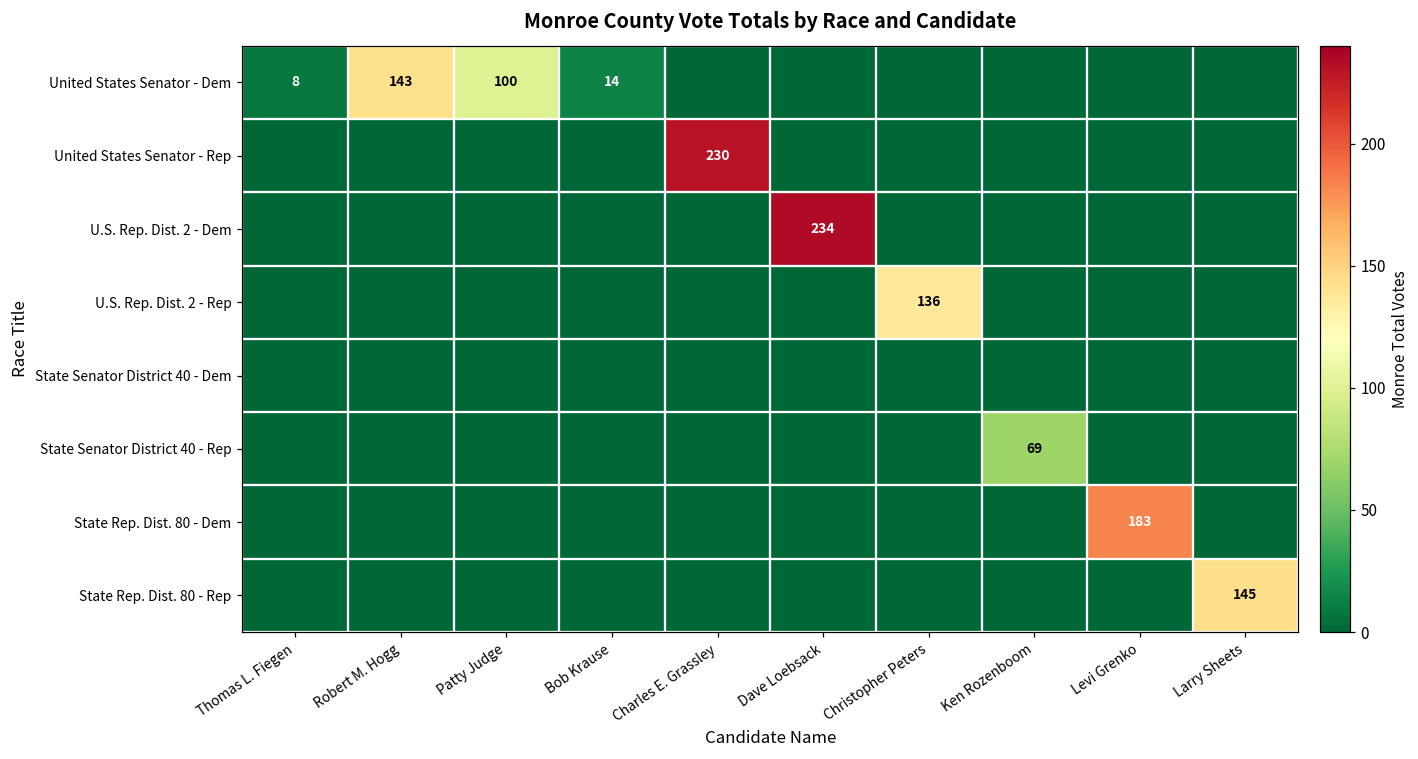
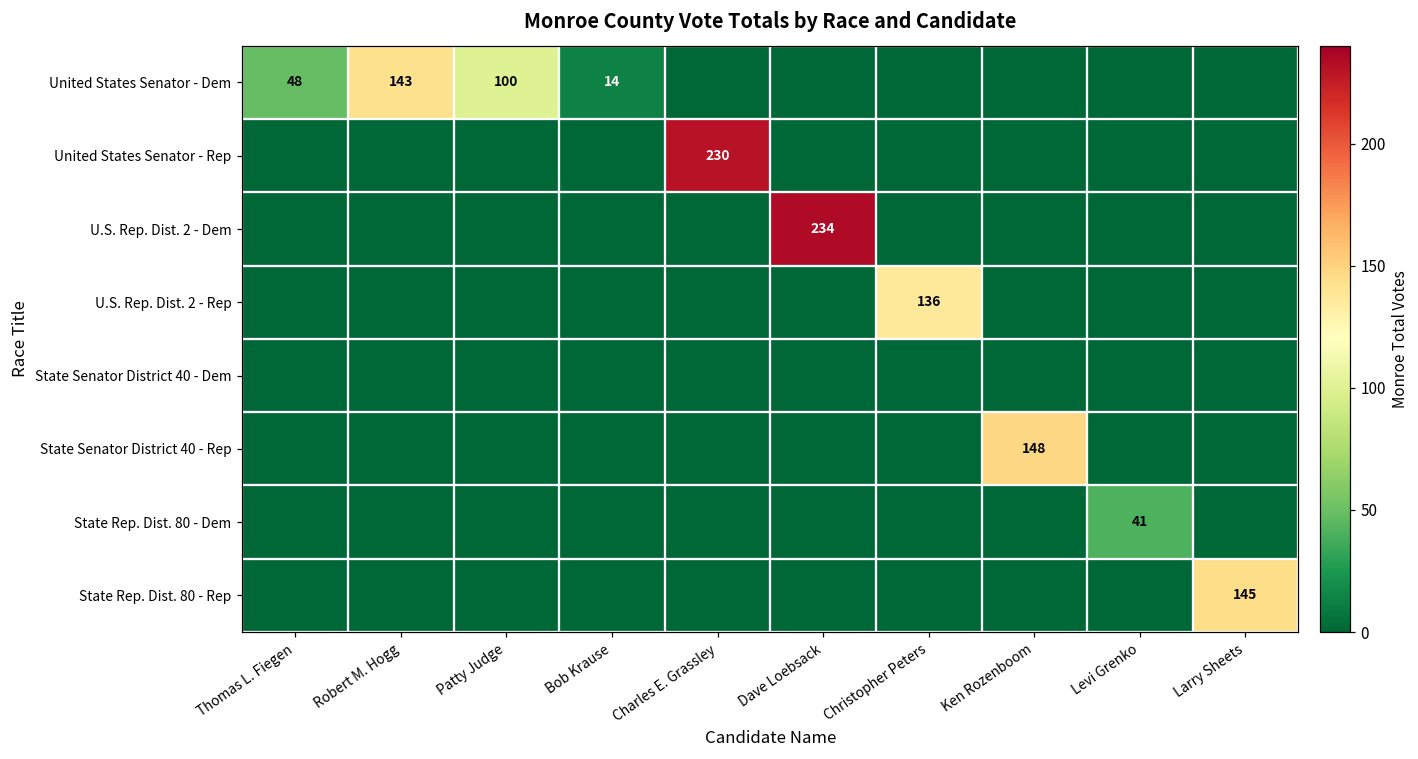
United States Senator - Dem, Thomas L. Fiegen: 8 -> 48
State Senator District 40 - Rep, Ken Rozenboom: 69 -> 148
State Rep. Dist. 80 - Dem, Levi Grenko: 183 -> 41
